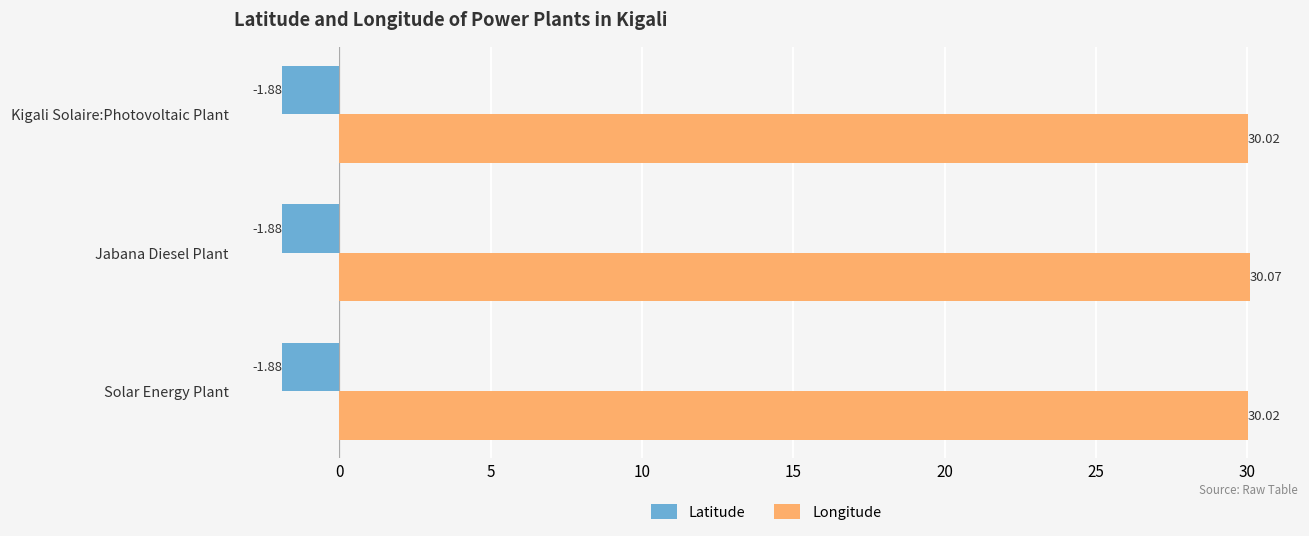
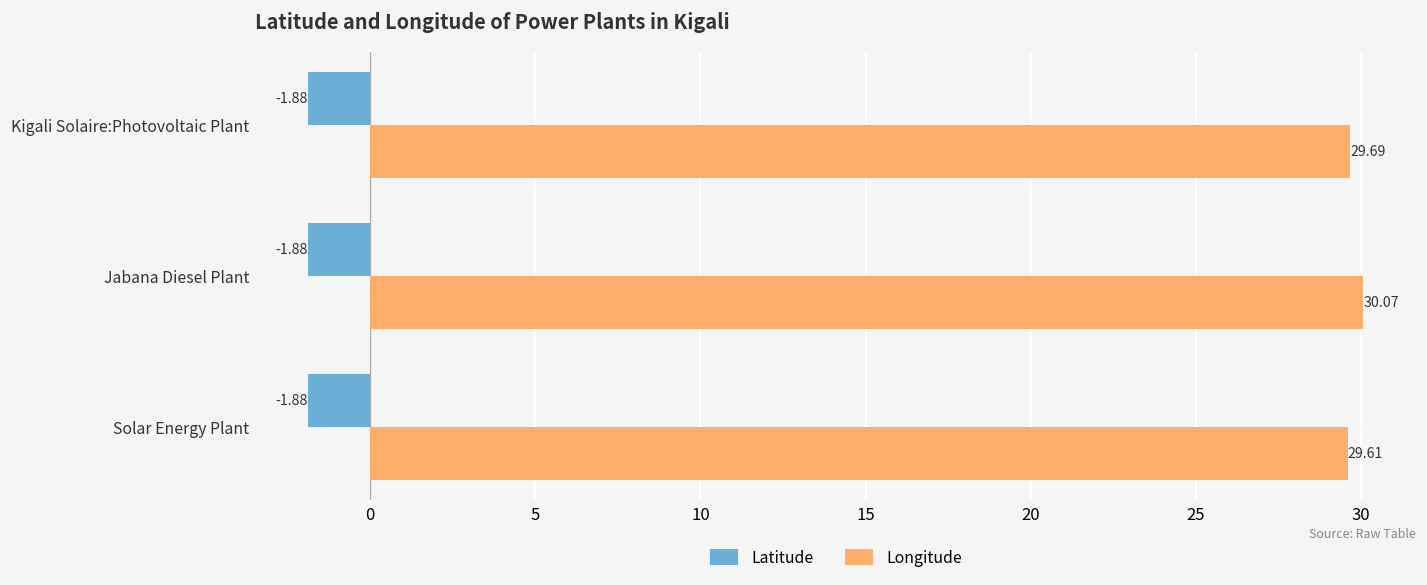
Longitude, Kigali Solaire:Photovoltaic Plant: 30.02 -> 29.69
Longitude, Solar Energy Plant: 30.02 -> 29.61
